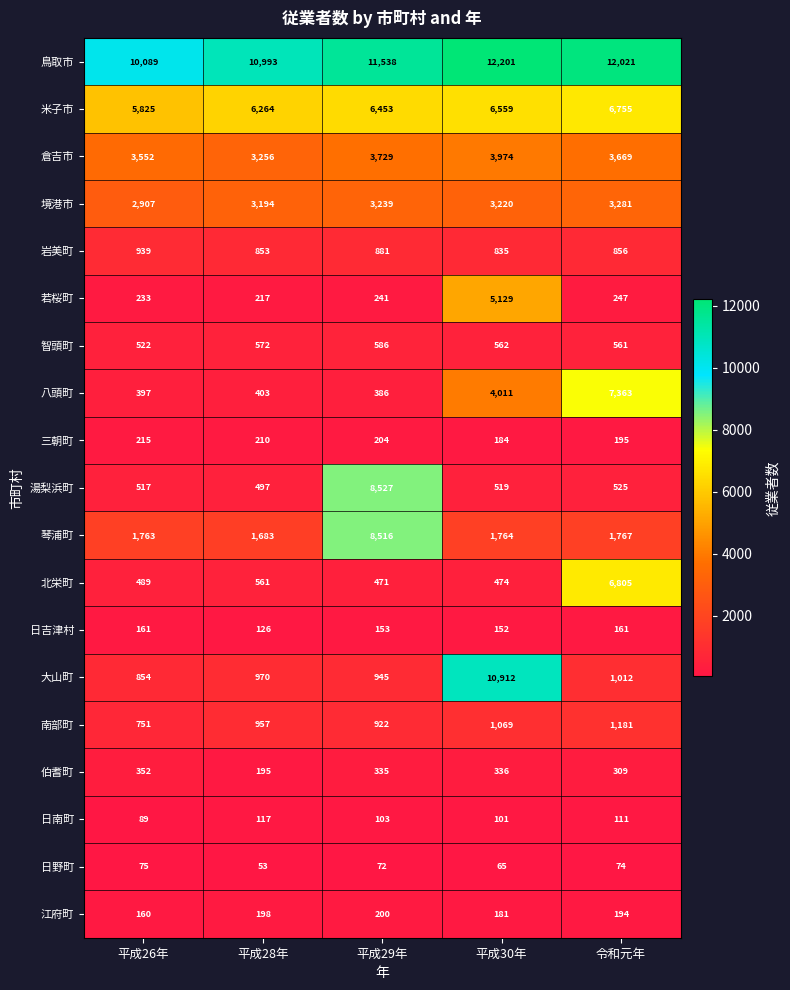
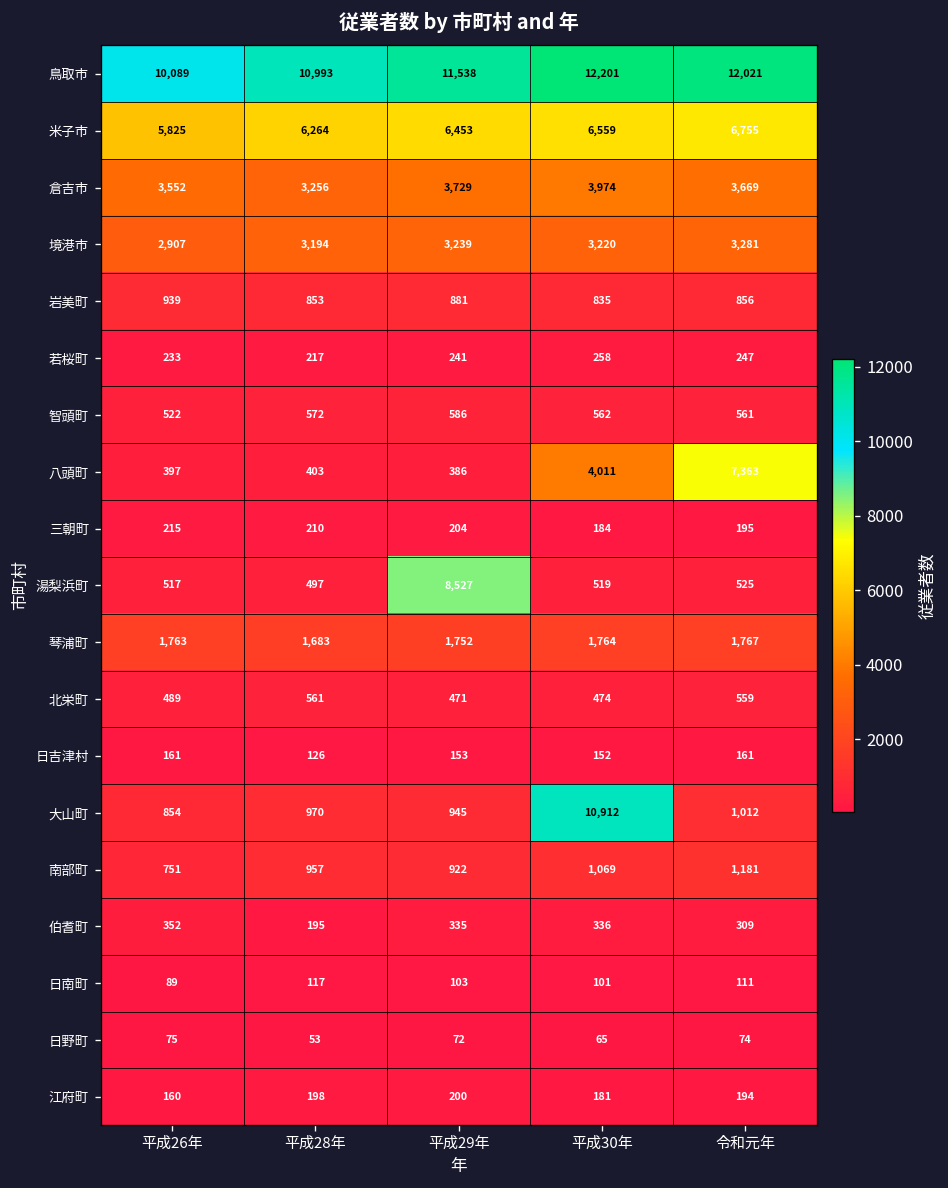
若桜町, 平成30年: 5,129 -> 258
琴浦町, 平成29年: 8,516 -> 1,752
北栄町, 令和元年: 6,805 -> 559
